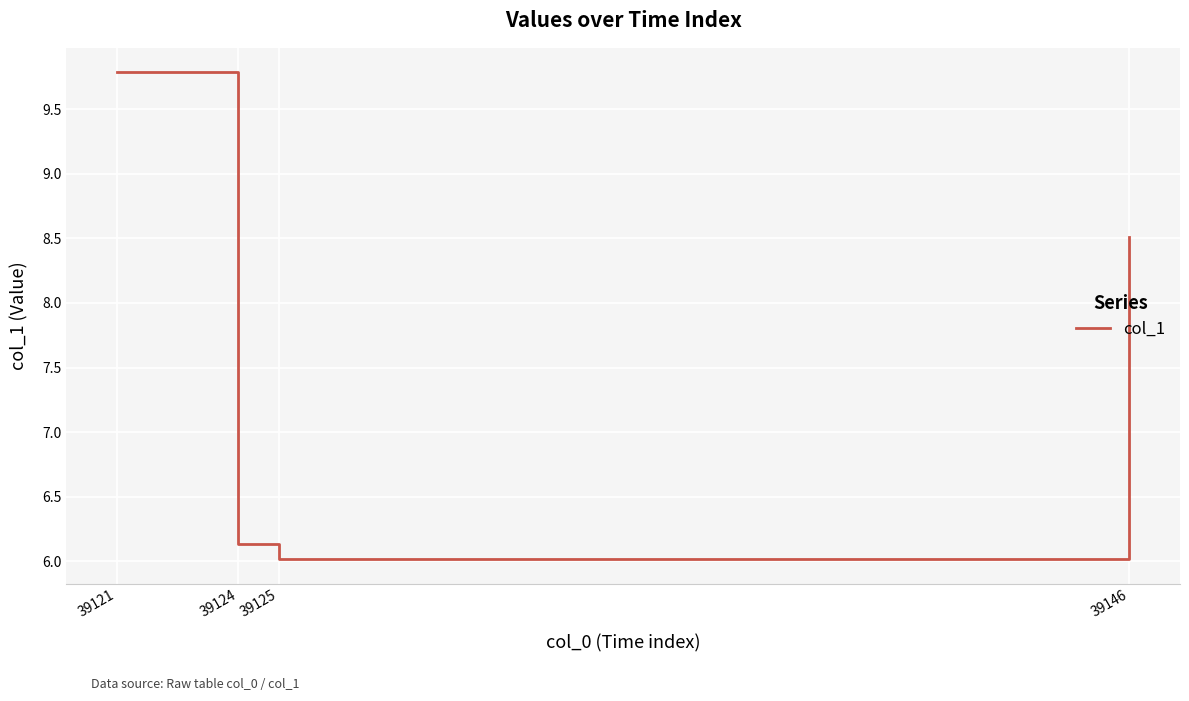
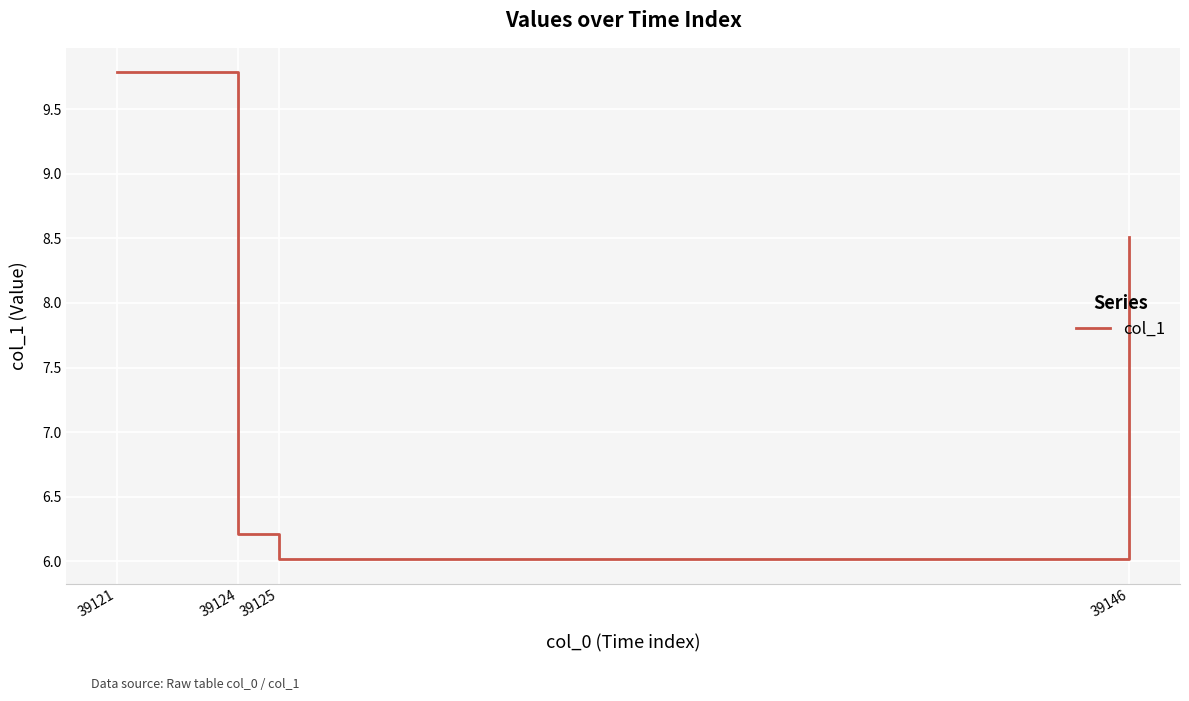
39124: 6.13 -> 6.21
